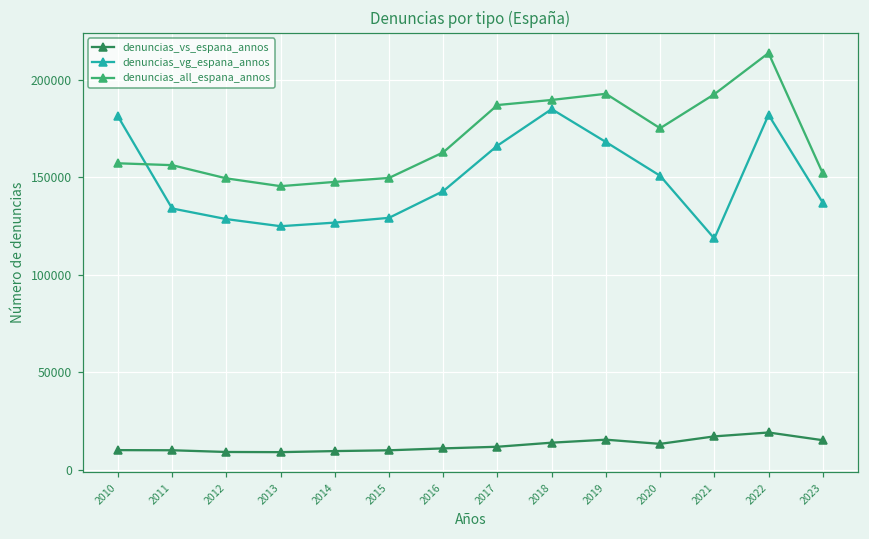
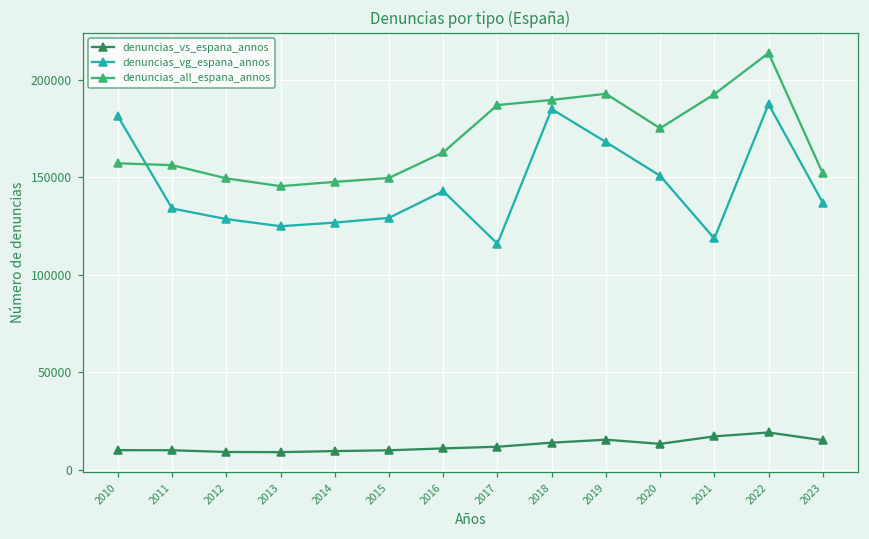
denuncias_vg_espana_annos, 2017: 166000 -> 116000
denuncias_vg_espana_annos, 2022: 182000 -> 188000
